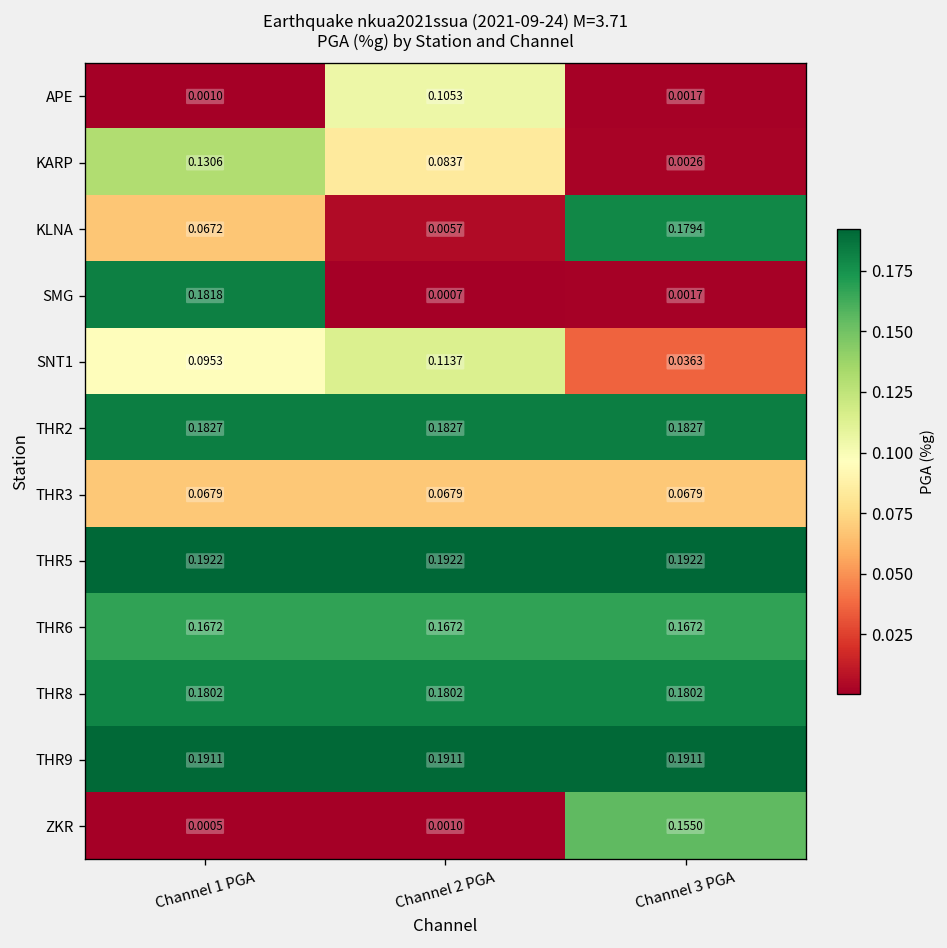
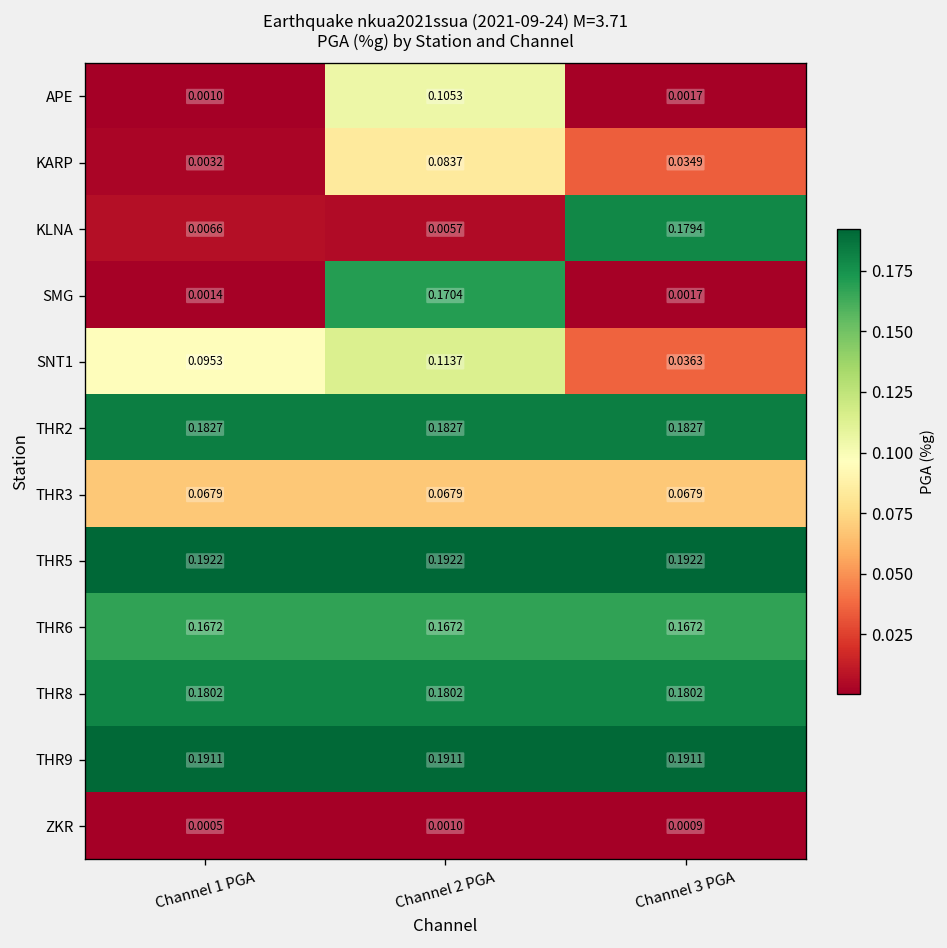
KARP, Channel 1 PGA: 0.1306 -> 0.0032
KARP, Channel 3 PGA: 0.0026 -> 0.0349
KLNA, Channel 1 PGA: 0.0672 -> 0.0066
SMG, Channel 1 PGA: 0.1818 -> 0.0014
SMG, Channel 2 PGA: 0.0007 -> 0.1704
ZKR, Channel 3 PGA: 0.1550 -> 0.0009
